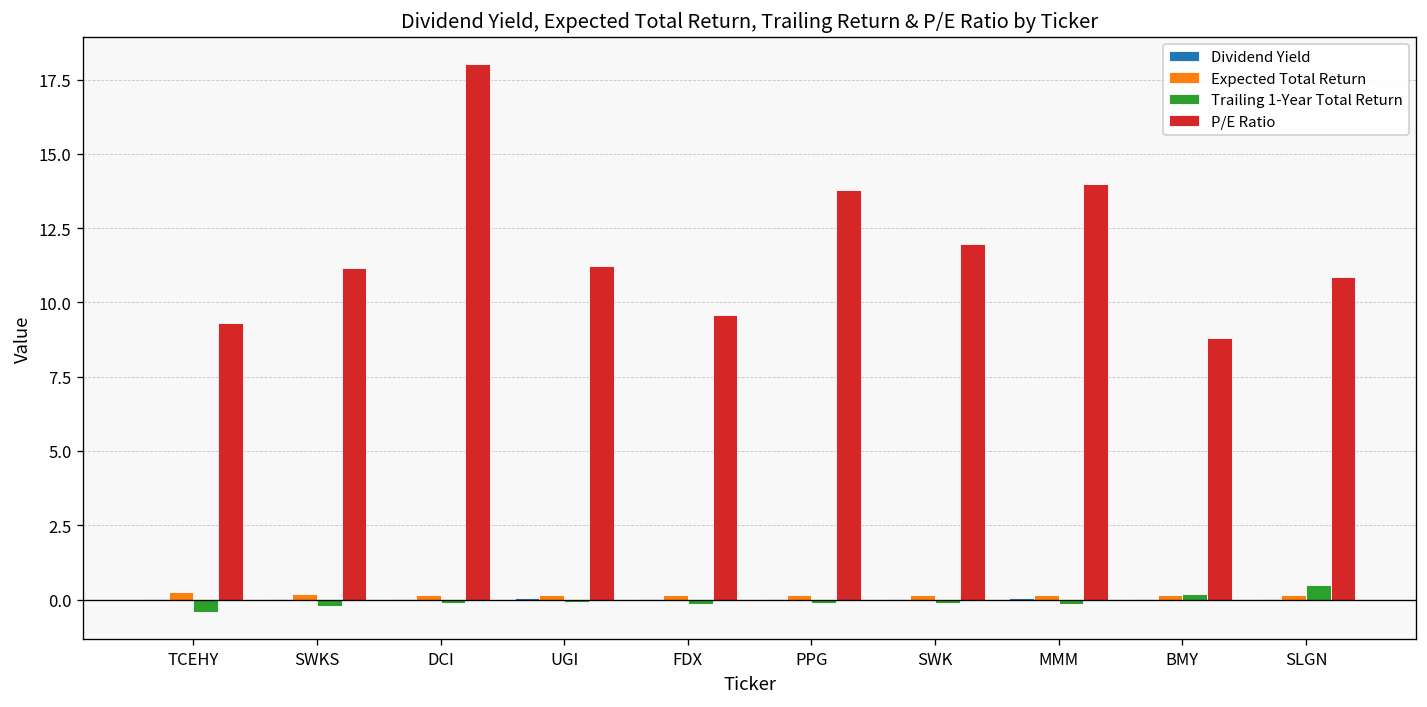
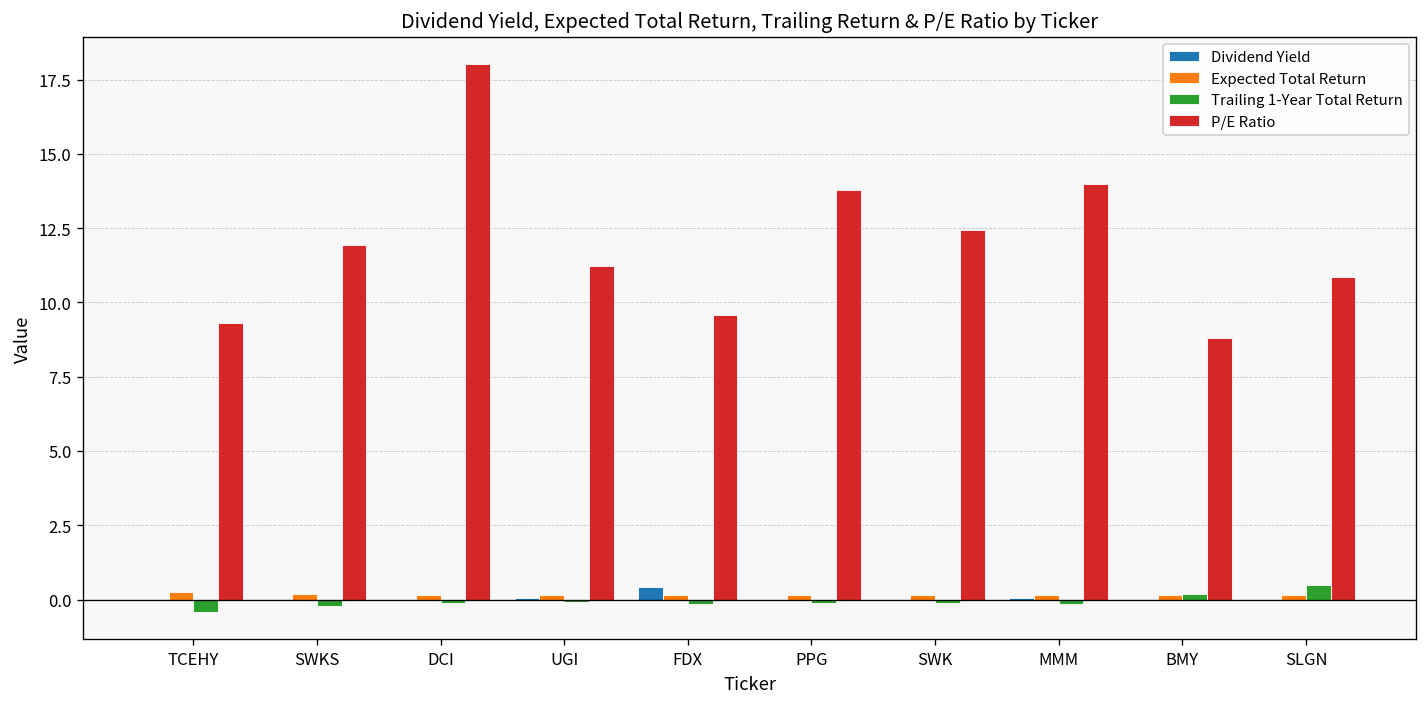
P/E Ratio, SWKS: 11.1 -> 11.9
Dividend Yield, FDX: 0.0 -> 0.4
P/E Ratio, SWK: 12.0 -> 12.5
